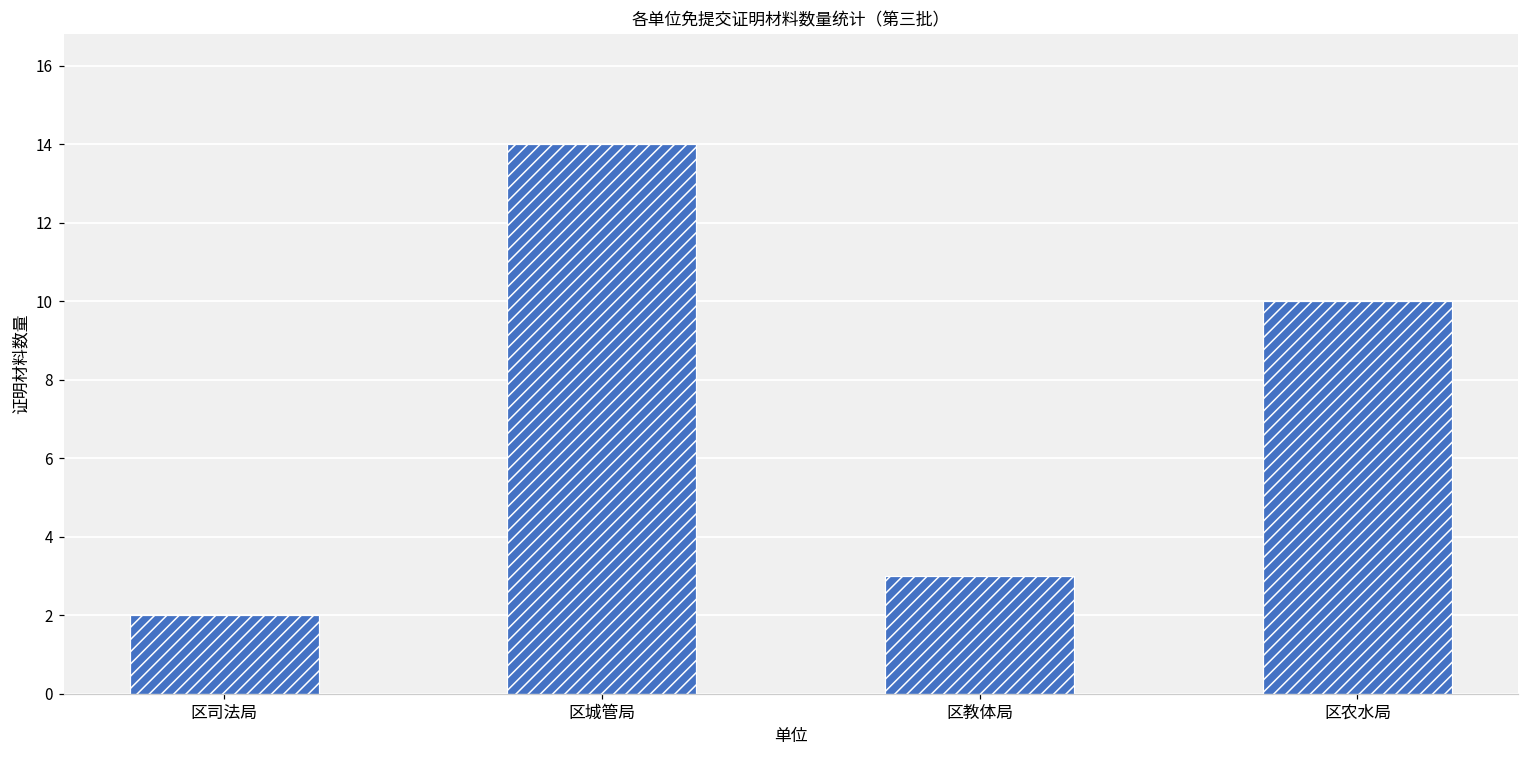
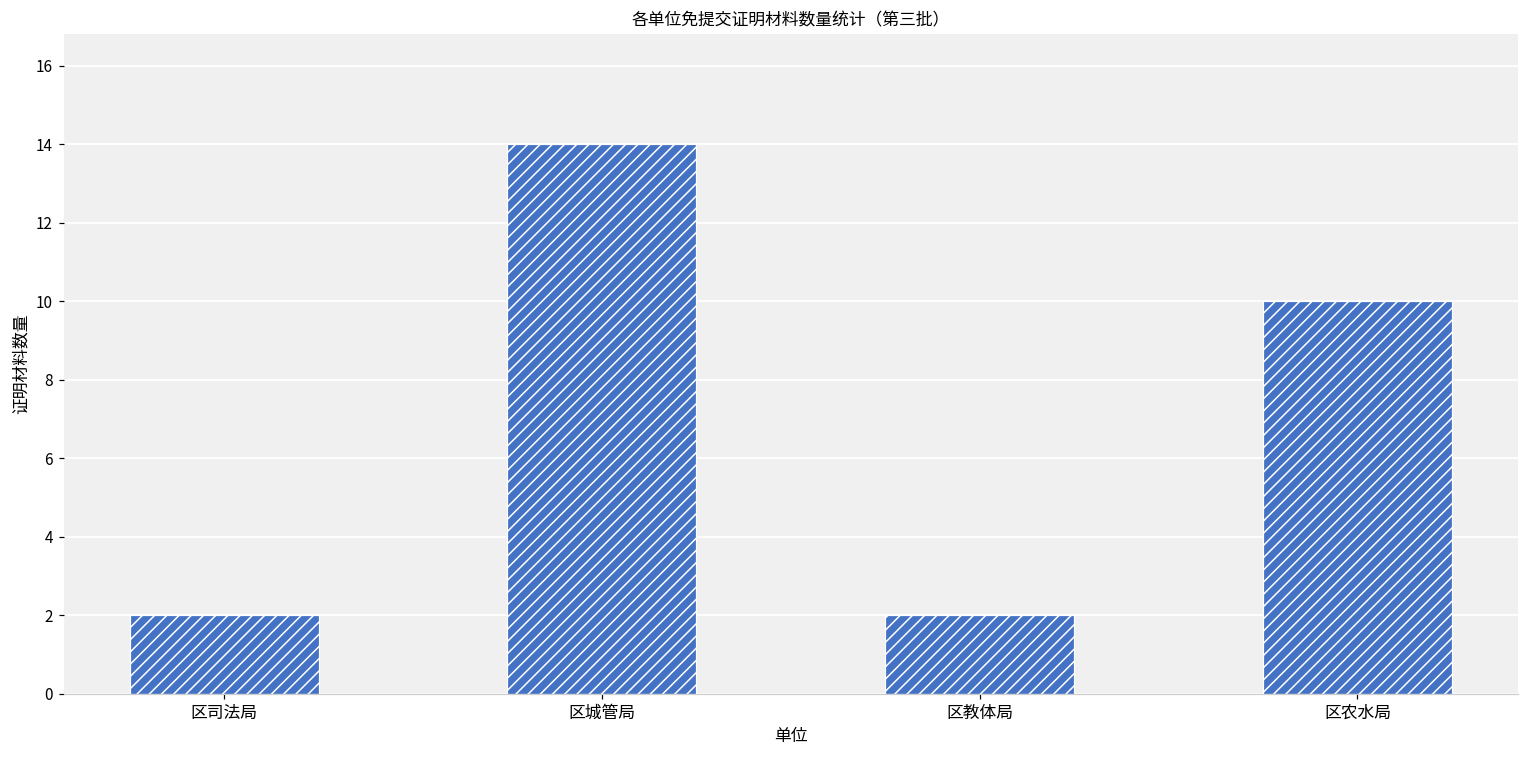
区教体局: 3 -> 2
